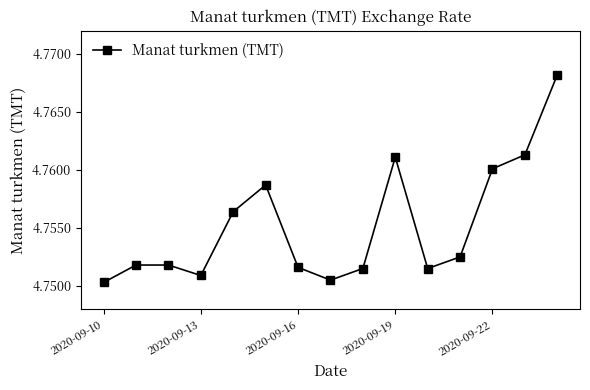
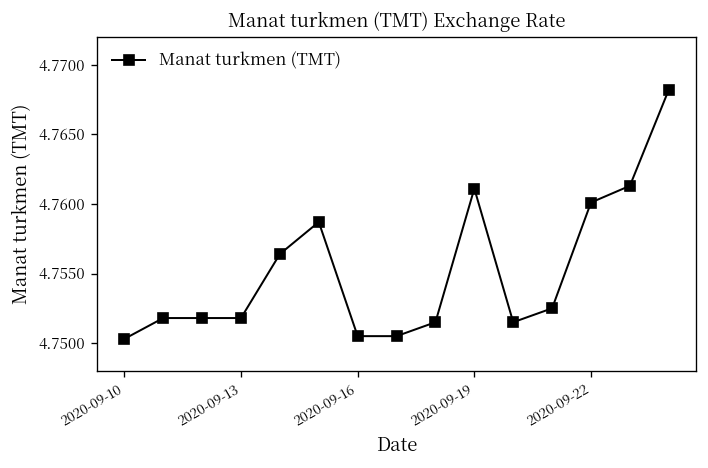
2020-09-13: 4.7509 -> 4.7518
2020-09-16: 4.7516 -> 4.7505
